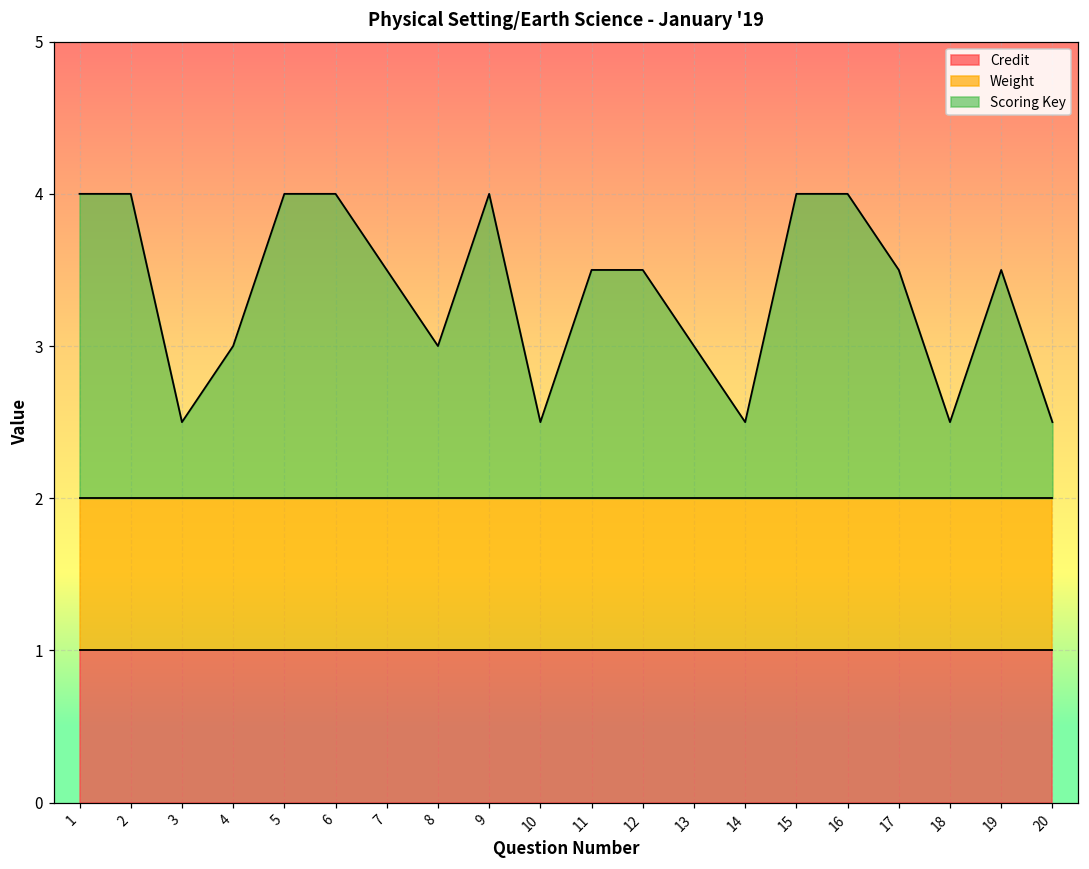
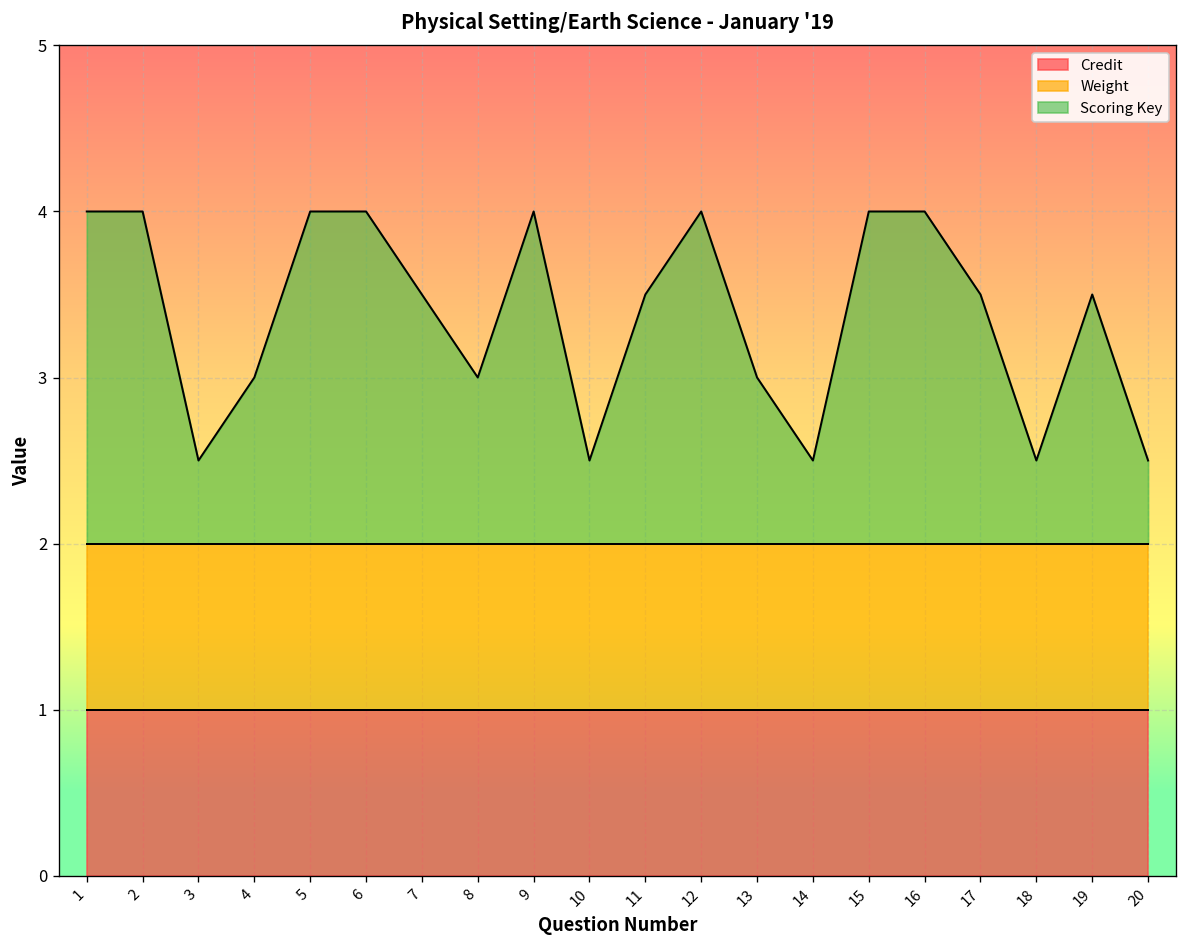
Scoring Key, 12: 3.50 -> 4.00
